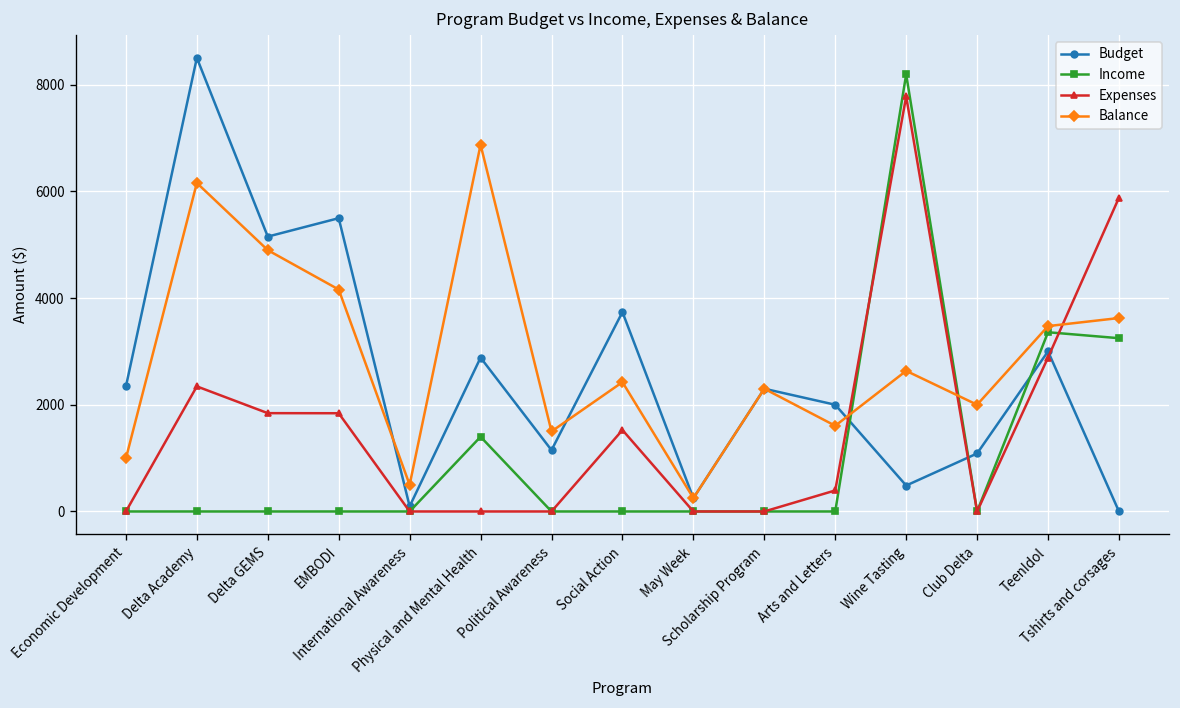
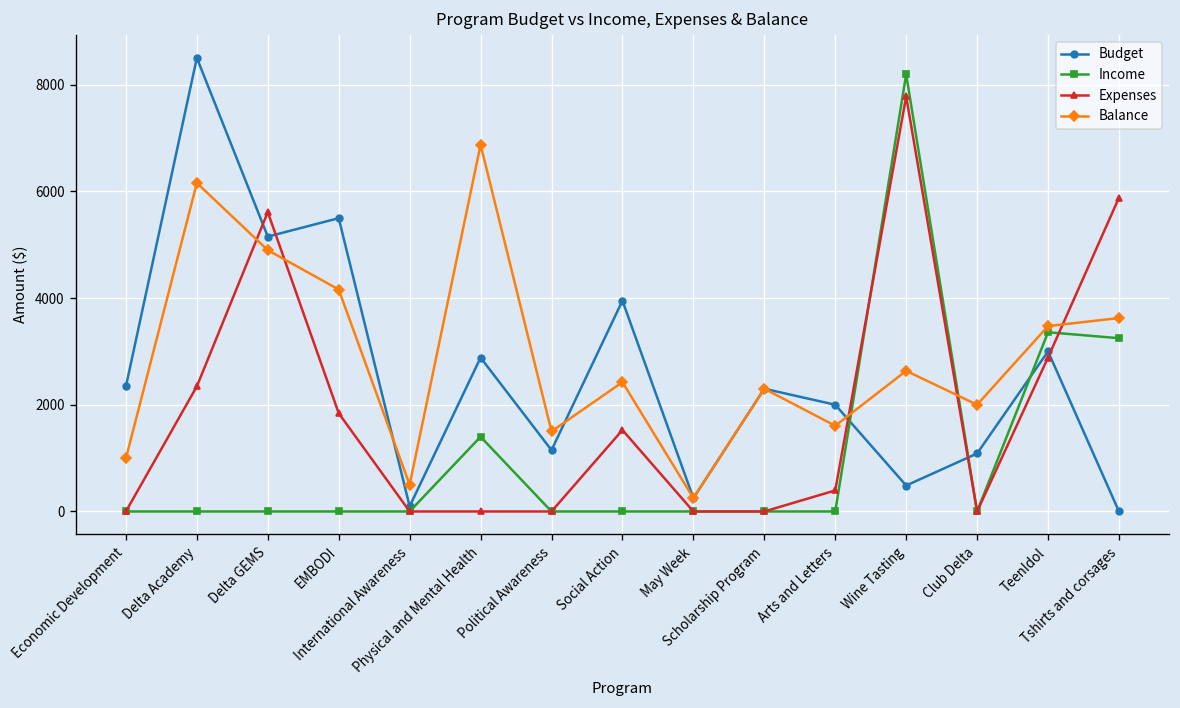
Expenses, Delta GEMS: 1800 -> 5600
Budget, Social Action: 3700 -> 4000
